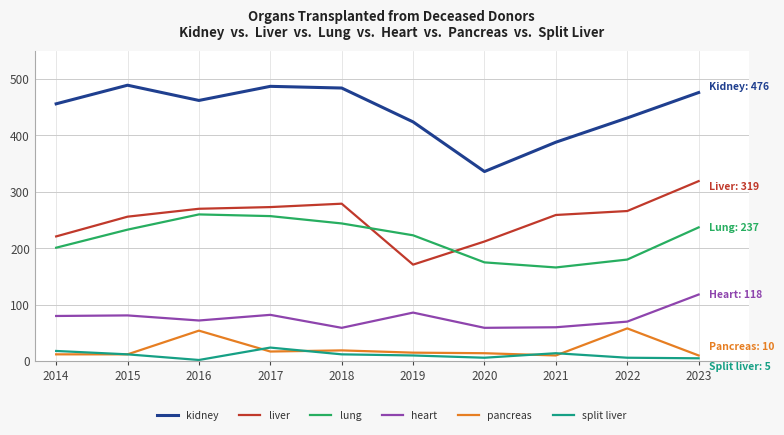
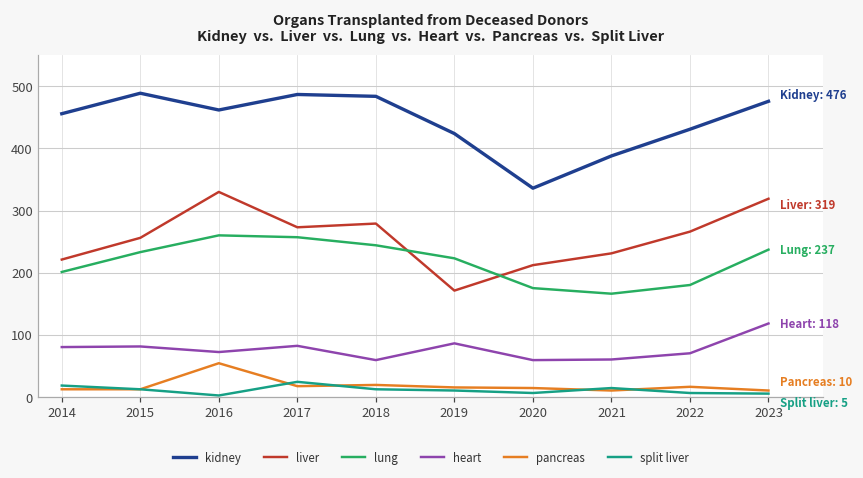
liver, 2016: 270 -> 330
liver, 2021: 260 -> 230
pancreas, 2022: 60 -> 20
